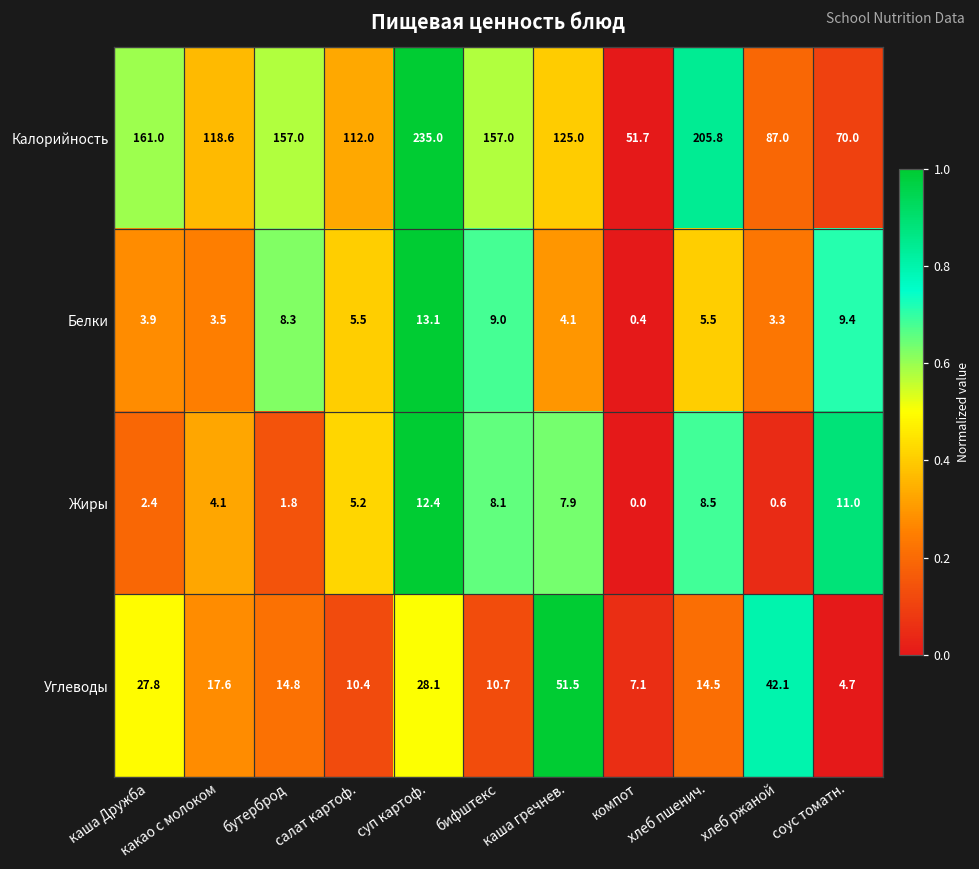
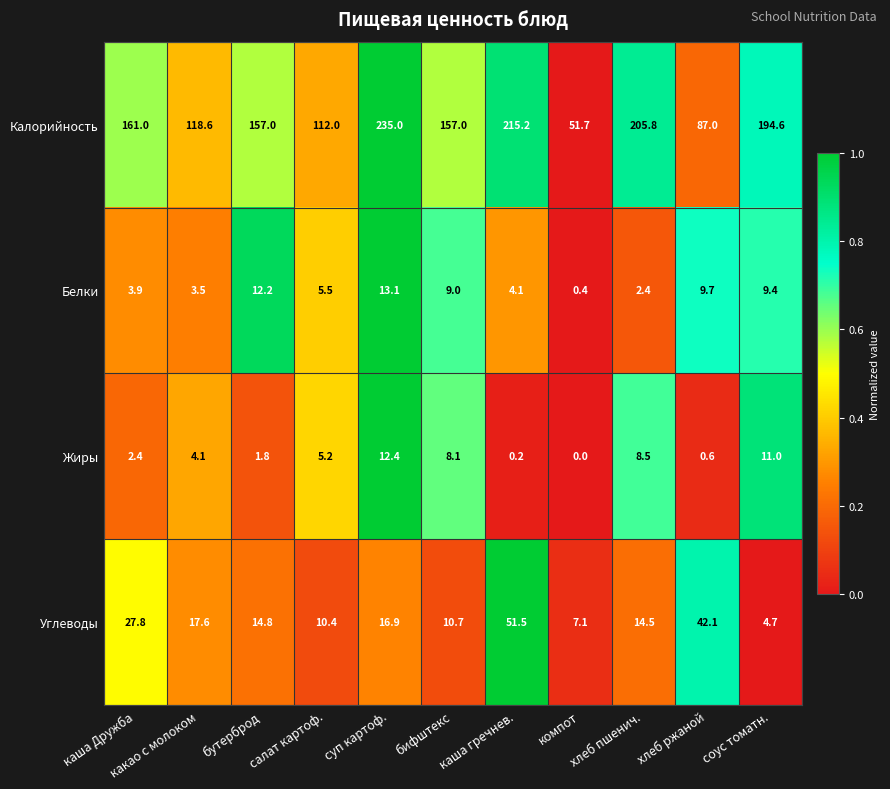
Калорийность, каша гречнев.: 125.0 -> 215.2
Калорийность, соус томатн.: 70.0 -> 194.6
Белки, бутерброд: 8.3 -> 12.2
Белки, хлеб пшенич.: 5.5 -> 2.4
Белки, хлеб ржаной: 3.3 -> 9.7
Жиры, каша гречнев.: 7.9 -> 0.2
Углеводы, суп картоф.: 28.1 -> 16.9
